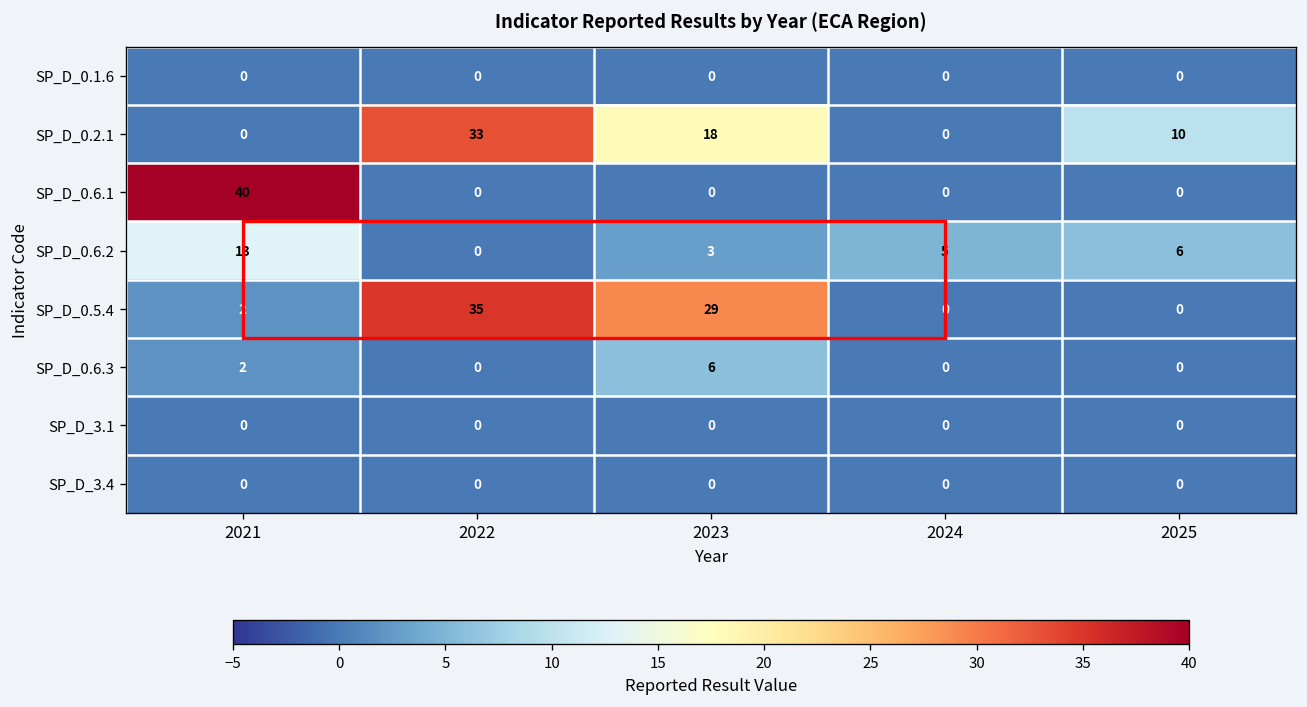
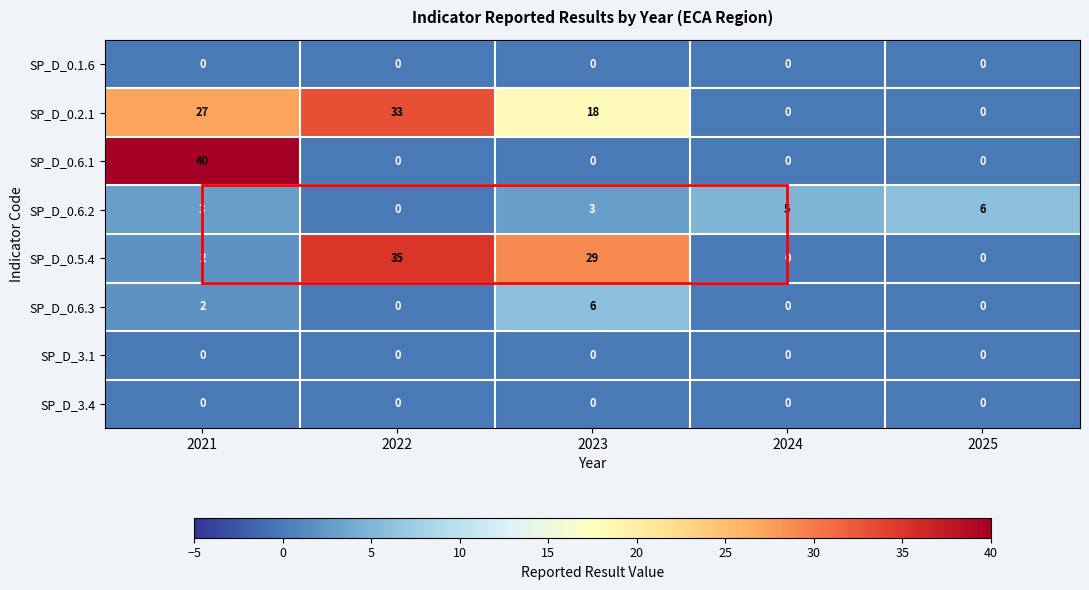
SP_D_0.2.1, 2021: 0 -> 27
SP_D_0.2.1, 2025: 10 -> 0
SP_D_0.6.2, 2021: 13 -> 3
